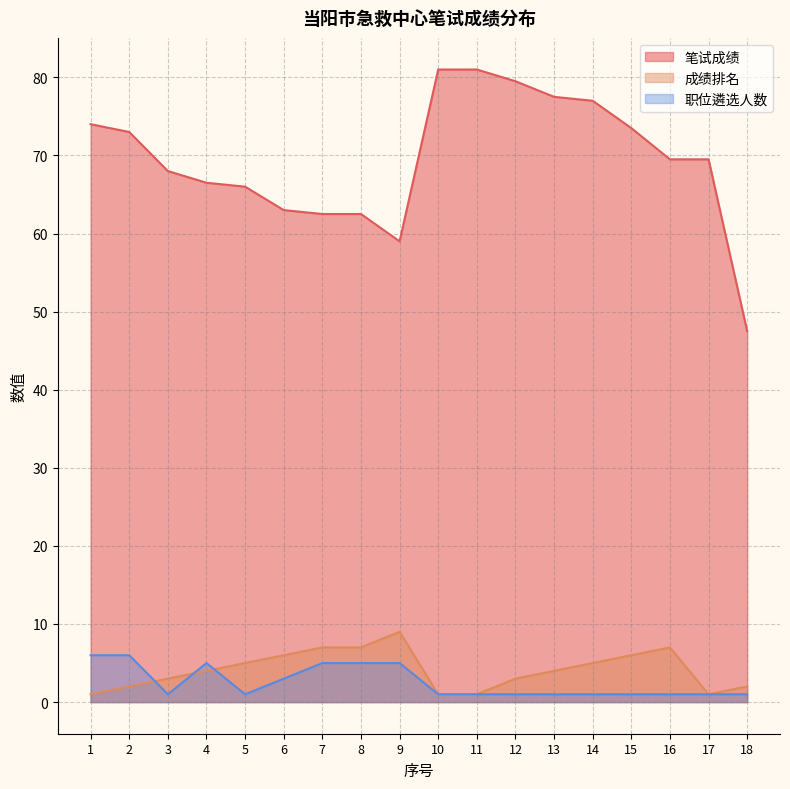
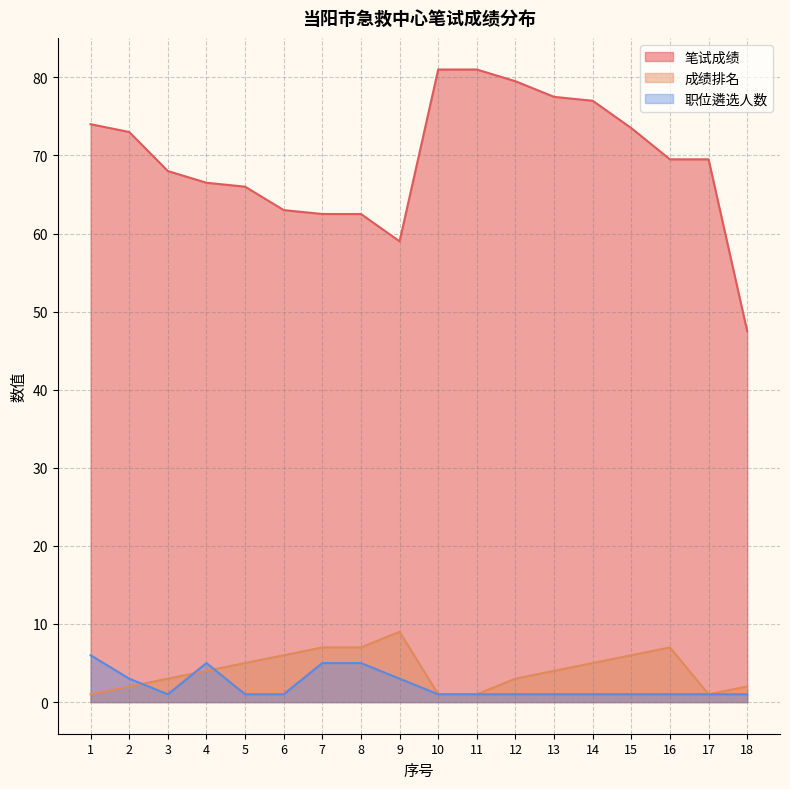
职位遴选人数, 2: 6 -> 3
职位遴选人数, 6: 3 -> 1
职位遴选人数, 9: 5 -> 3
